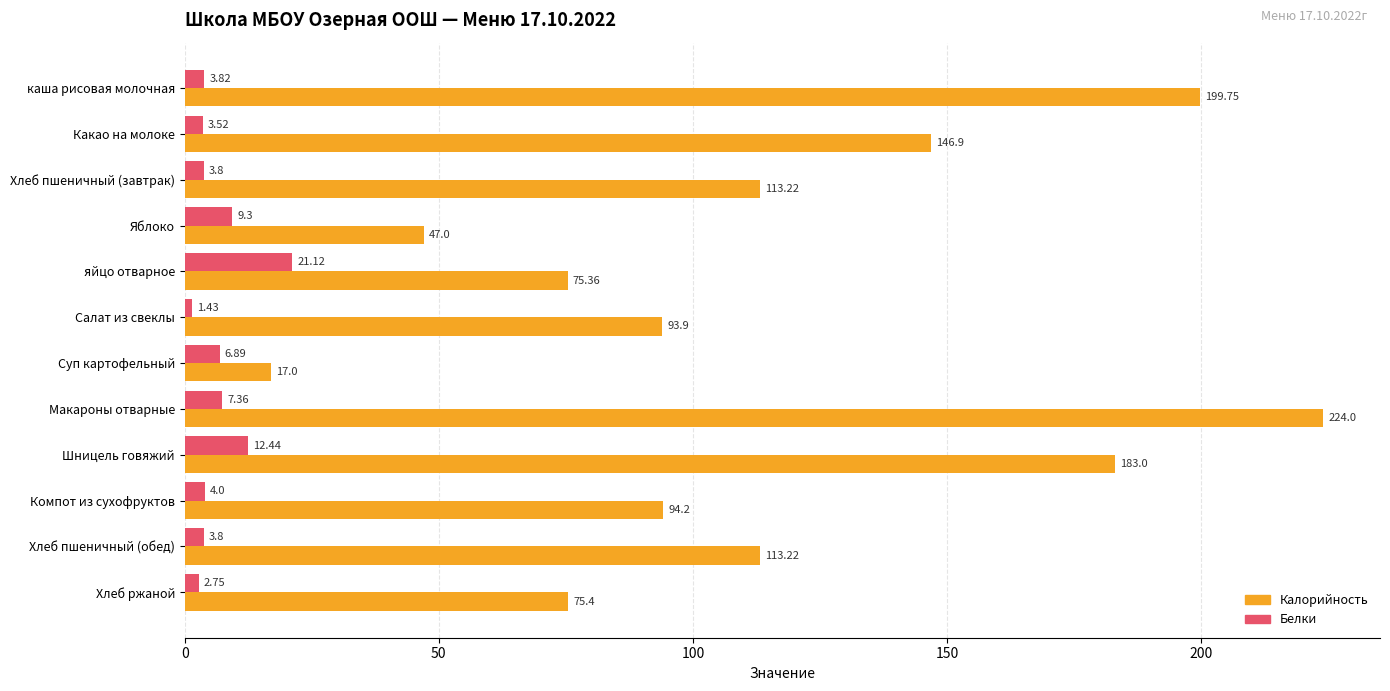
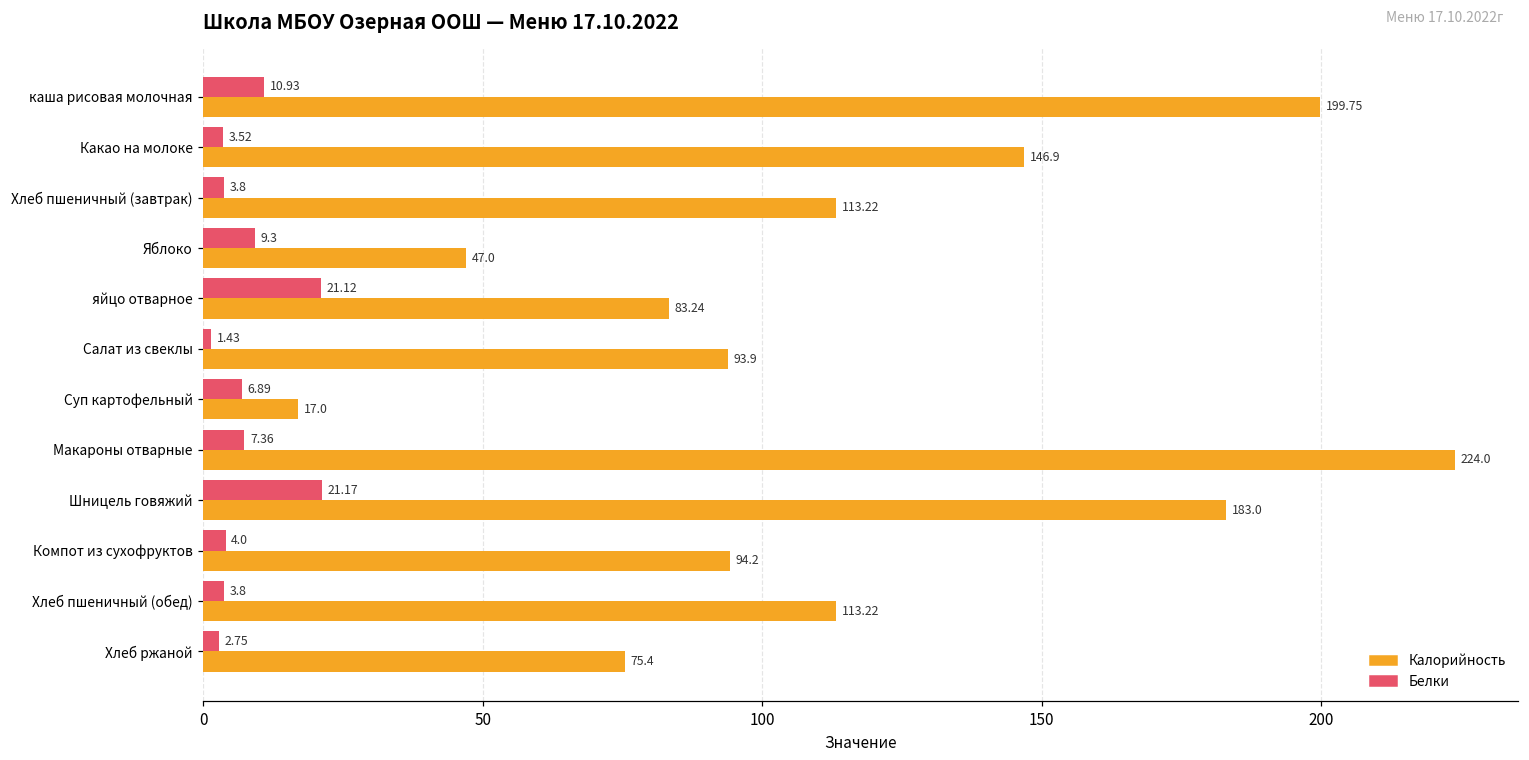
Белки, каша рисовая молочная: 3.82 -> 10.93
Калорийность, яйцо отварное: 75.36 -> 83.24
Белки, Шницель говяжий: 12.44 -> 21.17
